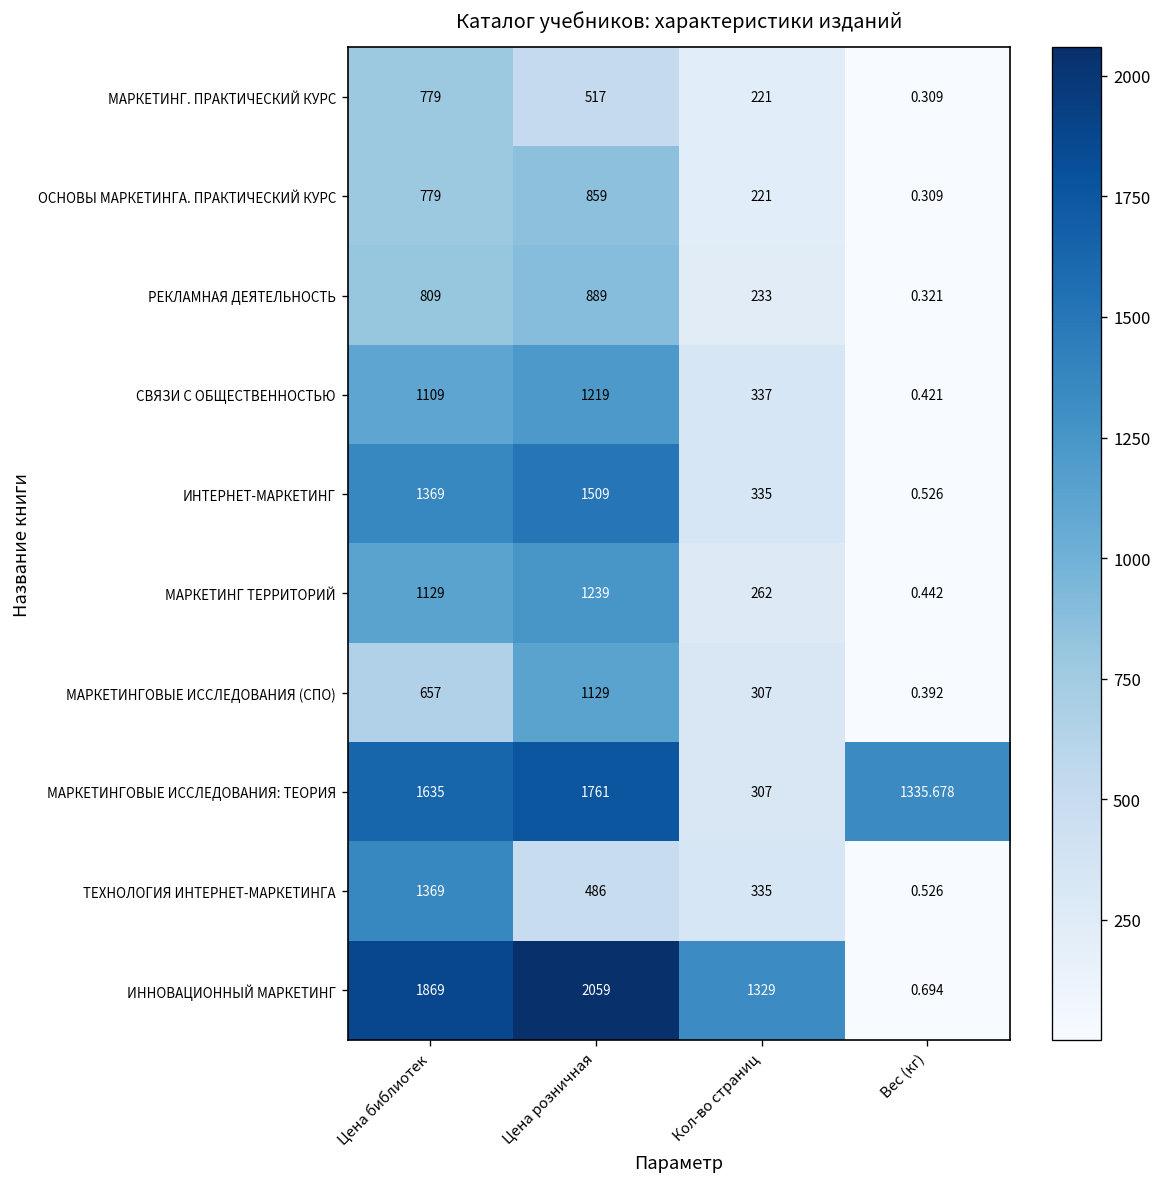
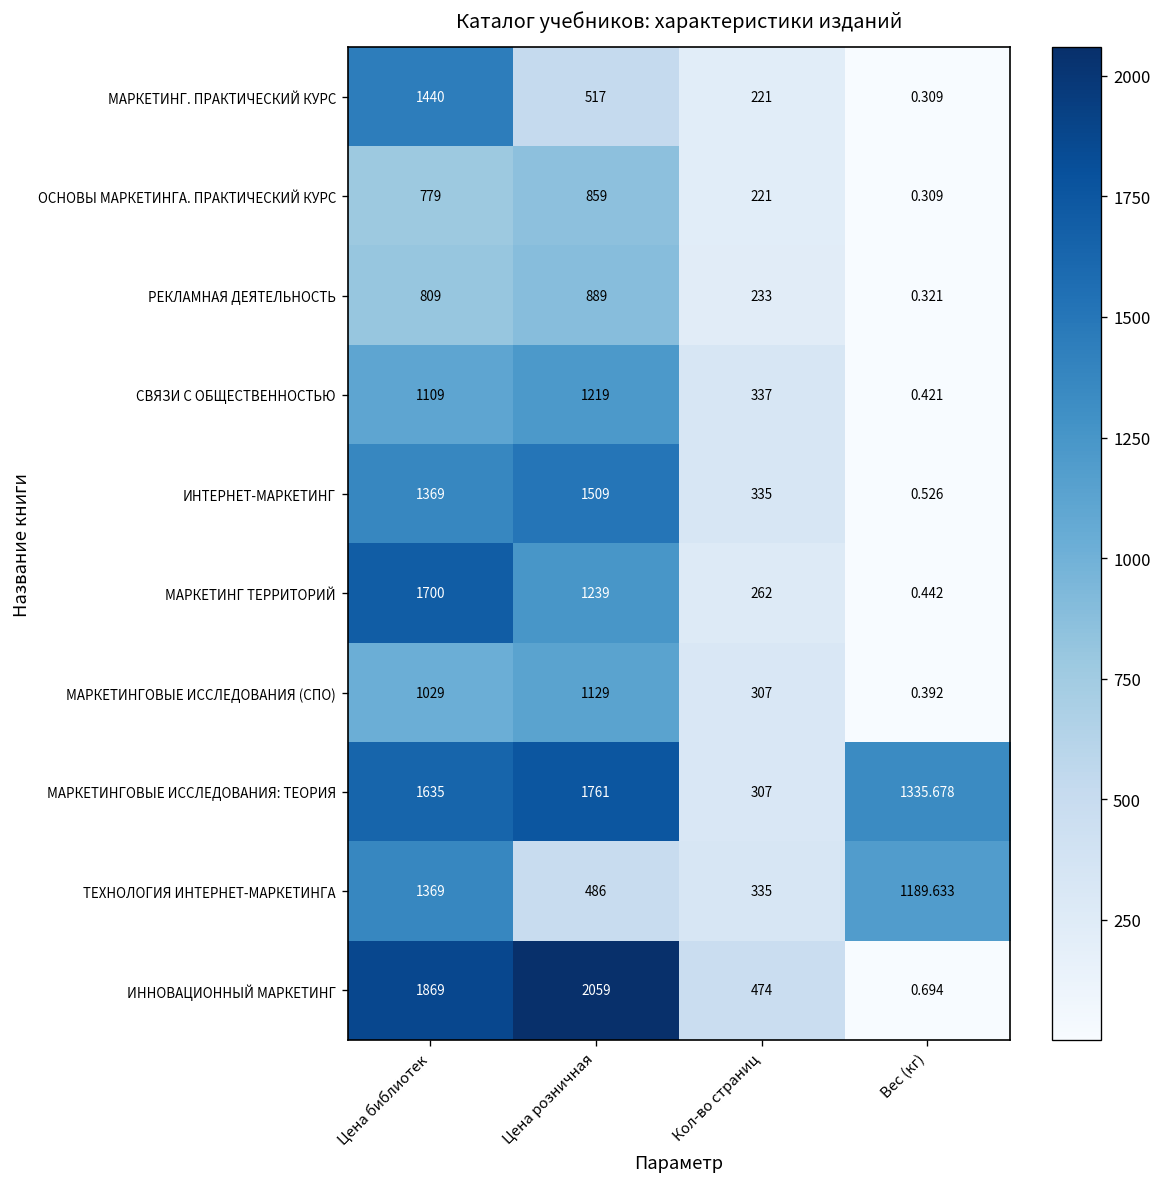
МАРКЕТИНГ. ПРАКТИЧЕСКИЙ КУРС, Цена библиотек: 779 -> 1440
МАРКЕТИНГ ТЕРРИТОРИЙ, Цена библиотек: 1129 -> 1700
МАРКЕТИНГОВЫЕ ИССЛЕДОВАНИЯ (СПО), Цена библиотек: 657 -> 1029
ТЕХНОЛОГИЯ ИНТЕРНЕТ-МАРКЕТИНГА, Вес (кг): 0.526 -> 1189.633
ИННОВАЦИОННЫЙ МАРКЕТИНГ, Кол-во страниц: 1329 -> 474
